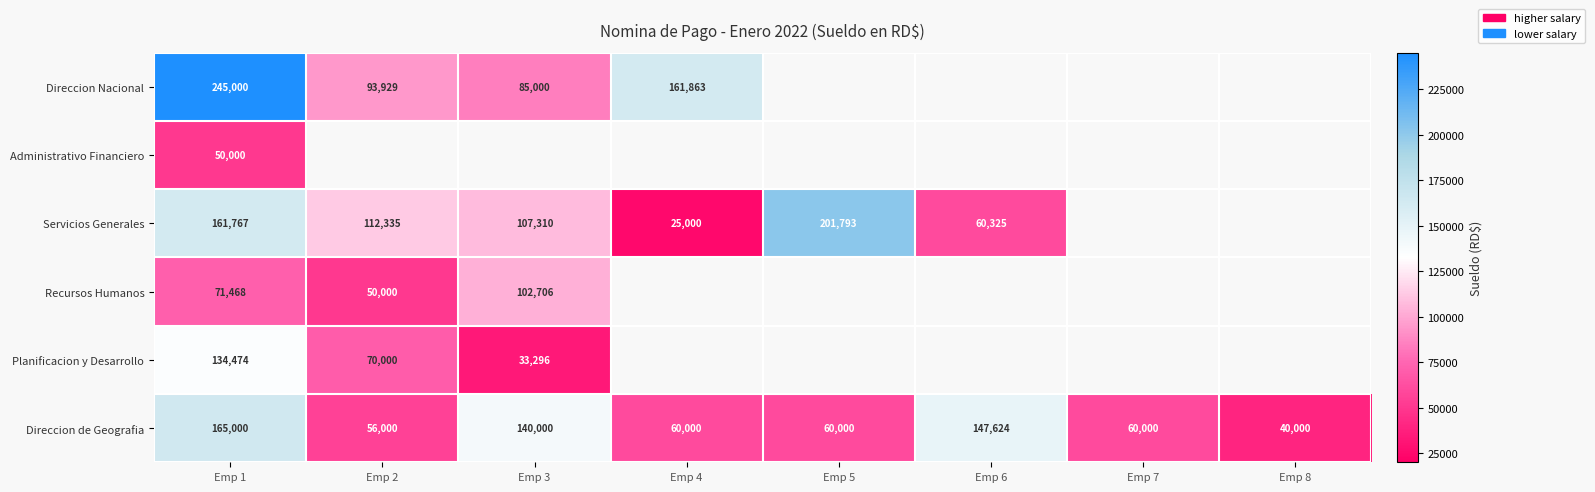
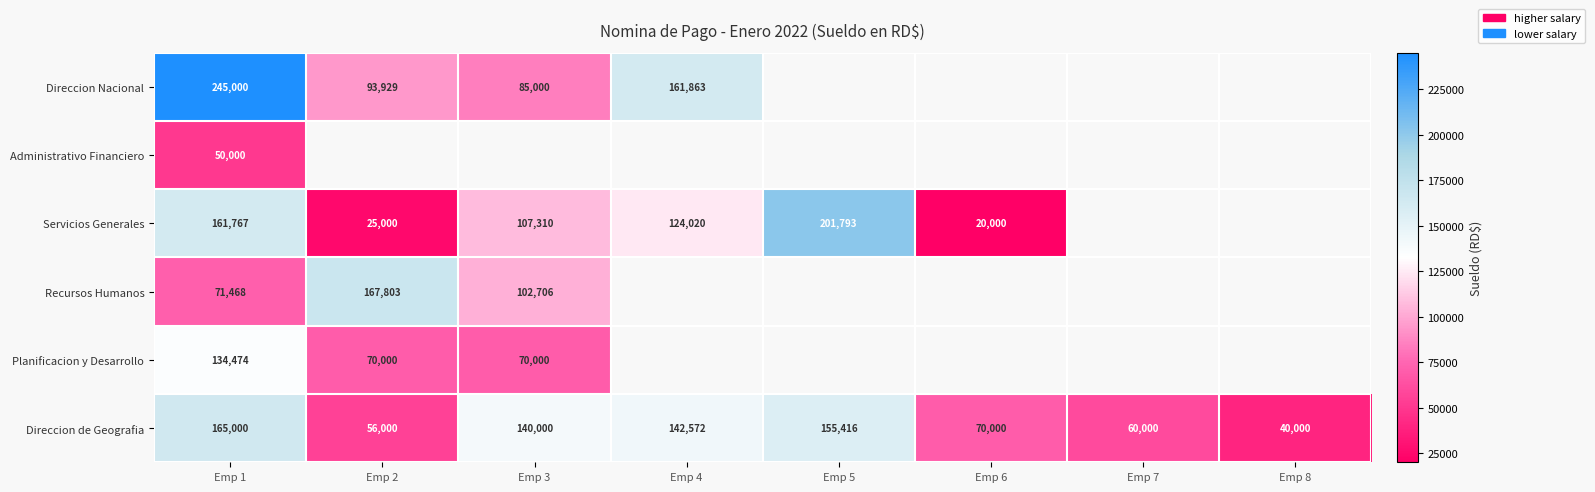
Servicios Generales, Emp 2: 112,335 -> 25,000
Servicios Generales, Emp 4: 25,000 -> 124,020
Servicios Generales, Emp 6: 60,325 -> 20,000
Recursos Humanos, Emp 2: 50,000 -> 167,803
Planificacion y Desarrollo, Emp 3: 33,296 -> 70,000
Direccion de Geografia, Emp 4: 60,000 -> 142,572
Direccion de Geografia, Emp 5: 60,000 -> 155,416
Direccion de Geografia, Emp 6: 147,624 -> 70,000
